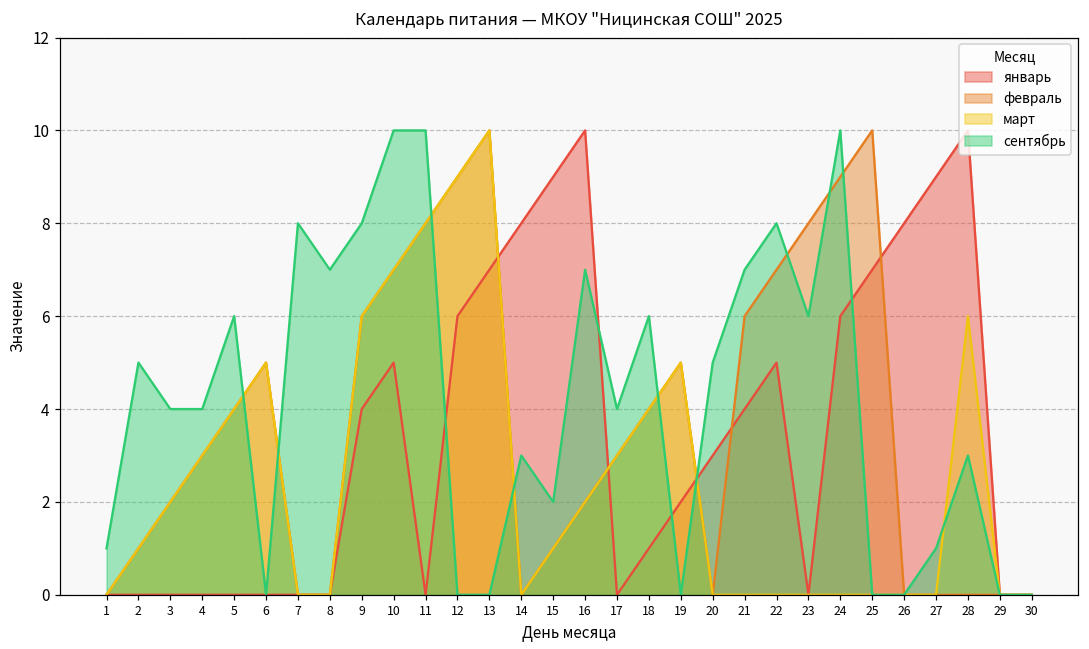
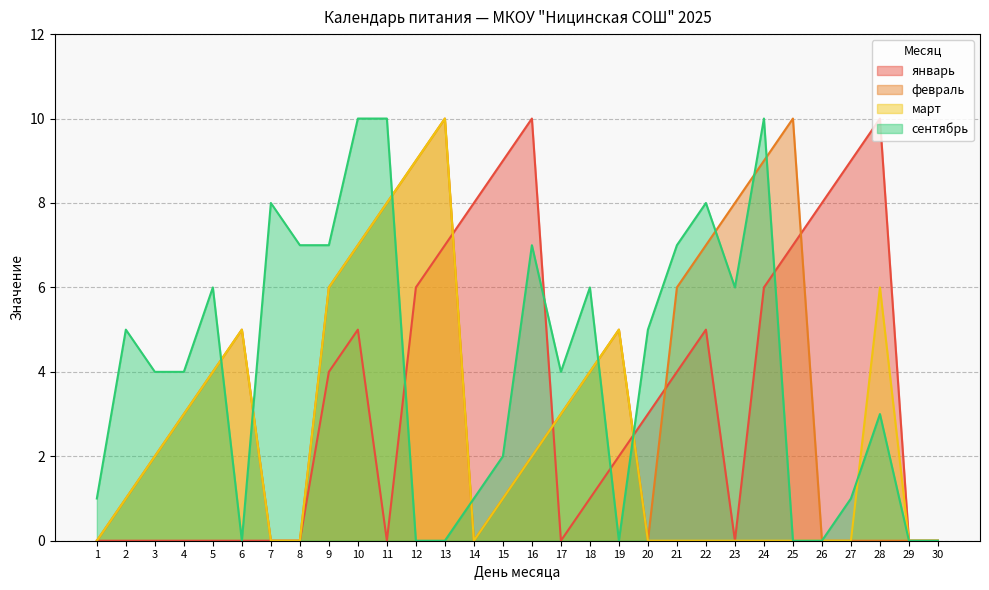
сентябрь, 9: 8 -> 7
сентябрь, 14: 3 -> 1
